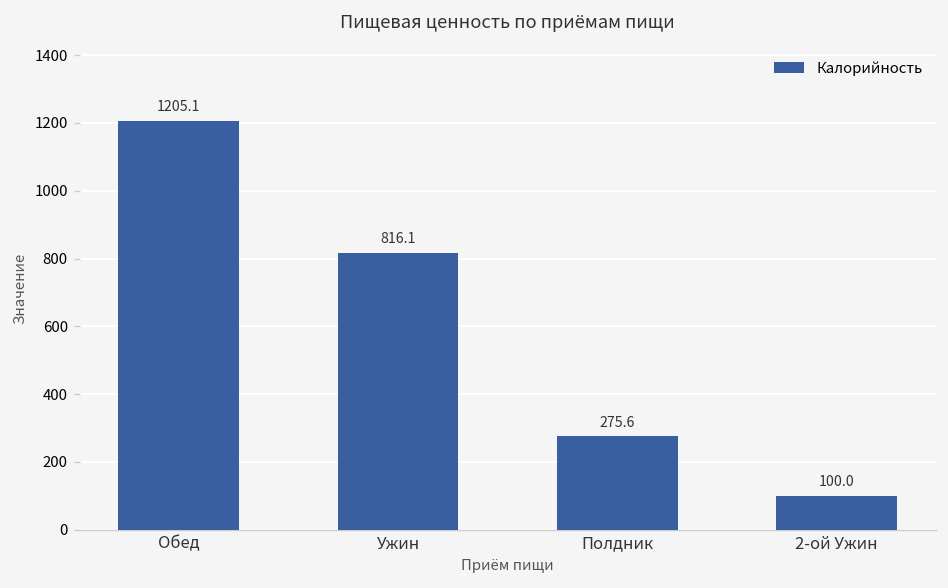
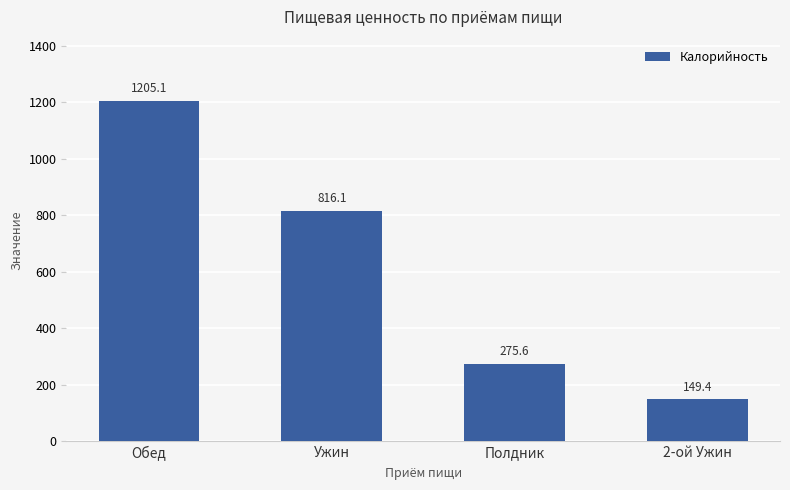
2-ой Ужин: 100.0 -> 149.4
